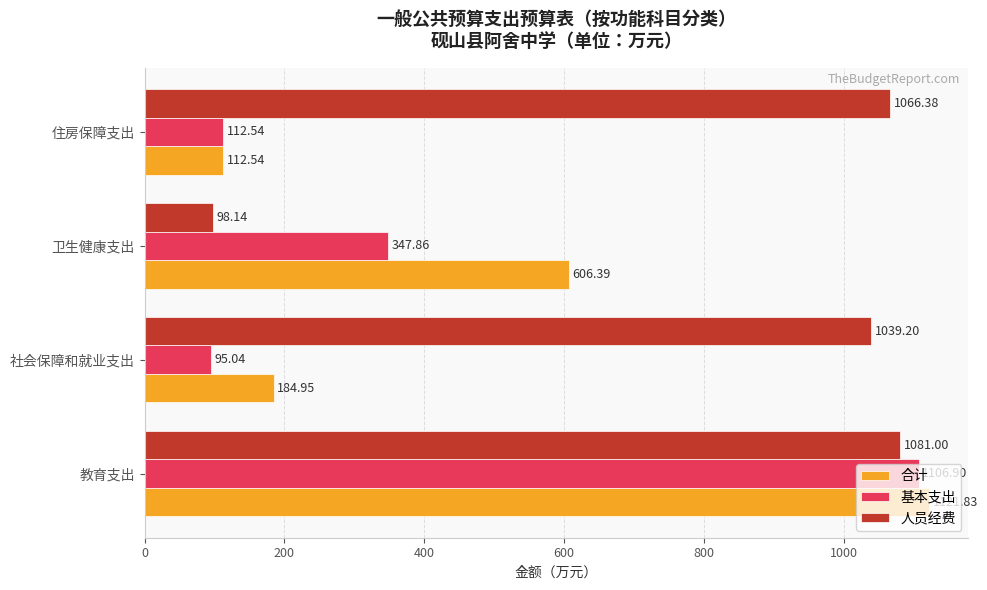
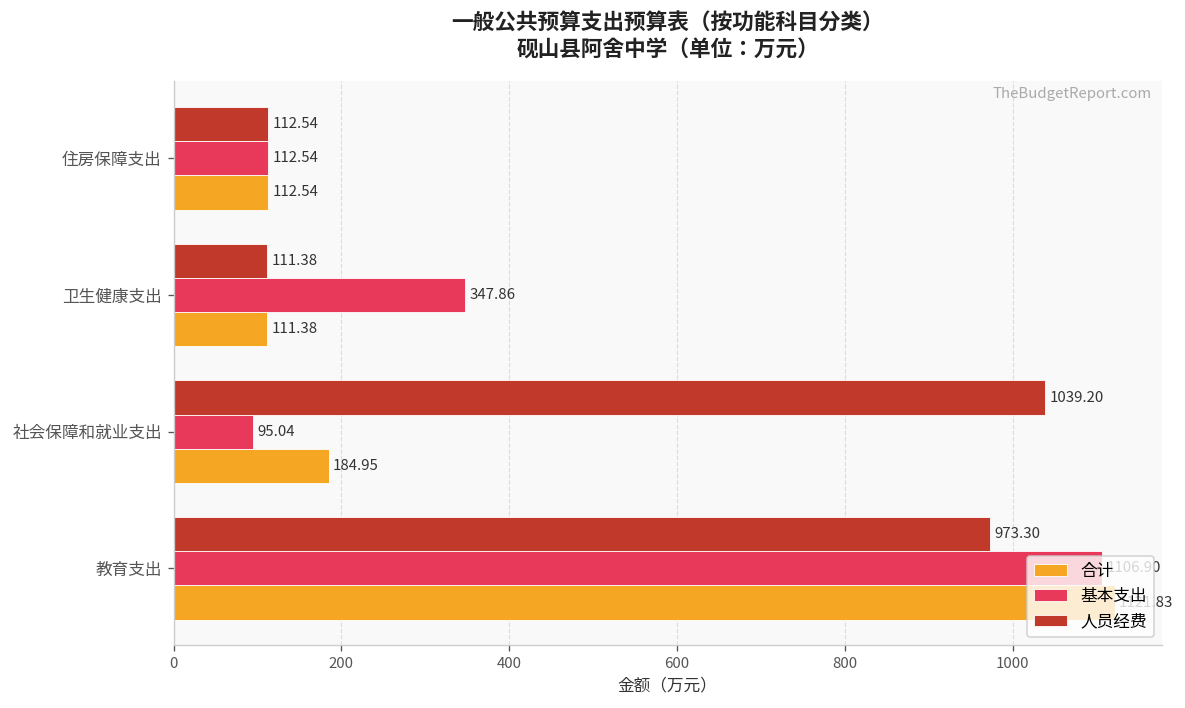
人员经费, 住房保障支出: 1066.38 -> 112.54
人员经费, 卫生健康支出: 98.14 -> 111.38
合计, 卫生健康支出: 606.39 -> 111.38
人员经费, 教育支出: 1081.00 -> 973.30
